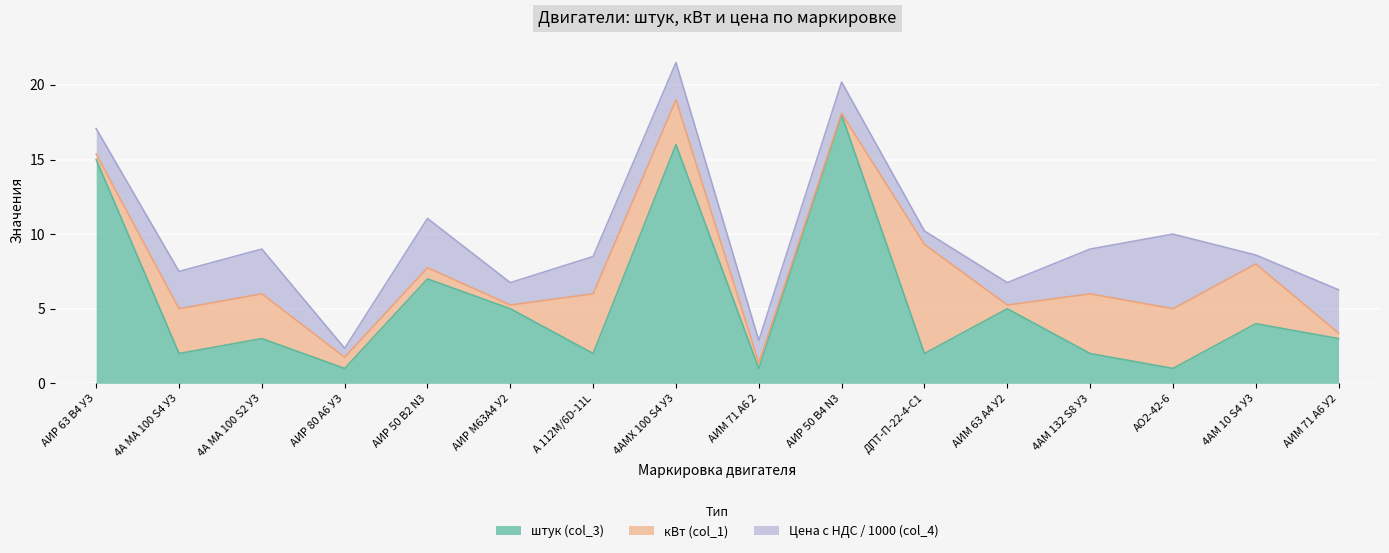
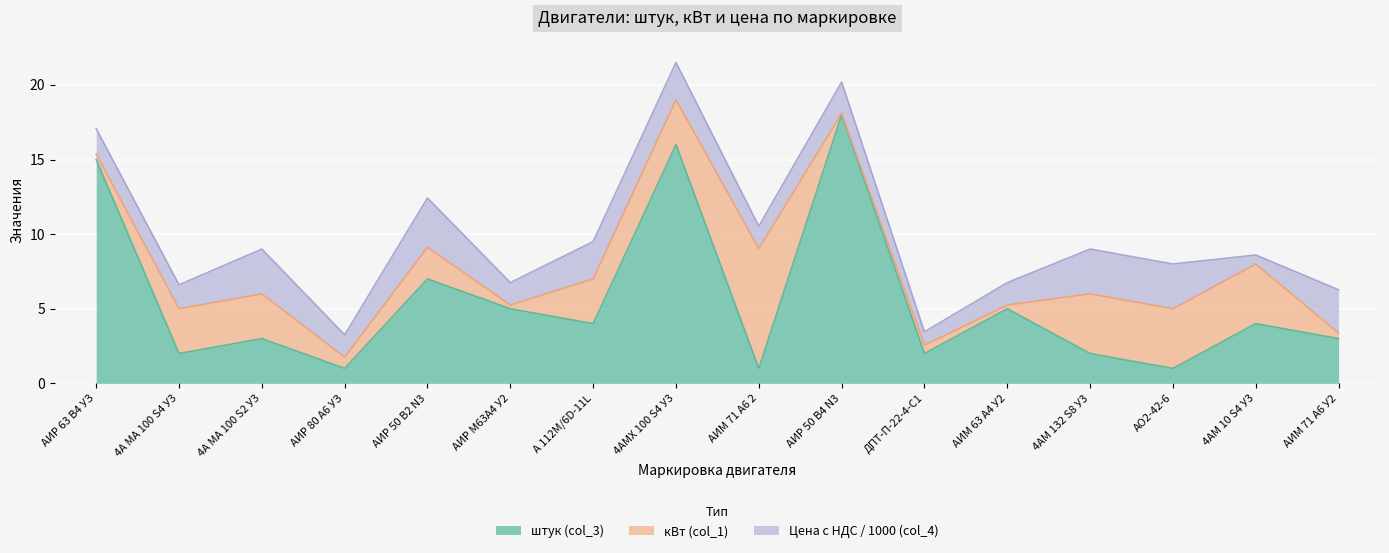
Цена с НДС / 1000 (col_4), 4А МА 100 S4 У3: 2.5 -> 1.6
Цена с НДС / 1000 (col_4), АИР 80 А6 УЗ: 0.6 -> 1.5
кВт (col_1), АИР 50 В2 N3: 0.8 -> 2.1
штук (col_3), А 112М/6D-11L: 2 -> 4
кВт (col_1), А 112М/6D-11L: 4 -> 3
кВт (col_1), АИМ 71 А6 2: 0.4 -> 8.0
кВт (col_1), ДПТ-П-22-4-С1: 7.3 -> 0.5
Цена с НДС / 1000 (col_4), АО2-42-6: 5 -> 3
